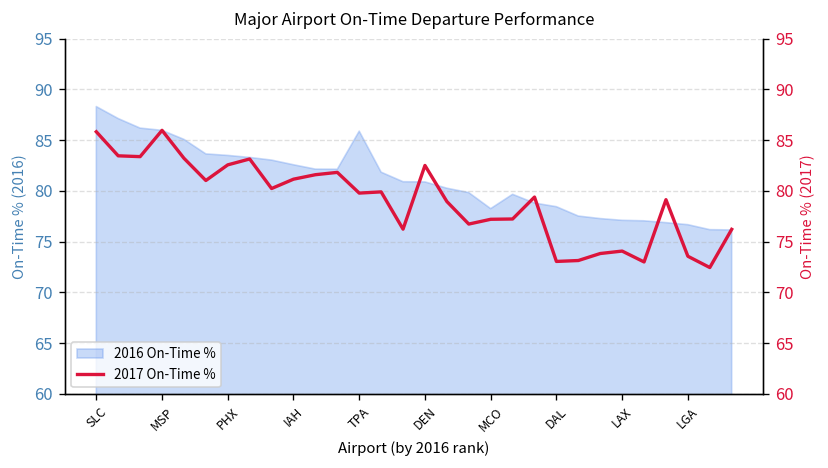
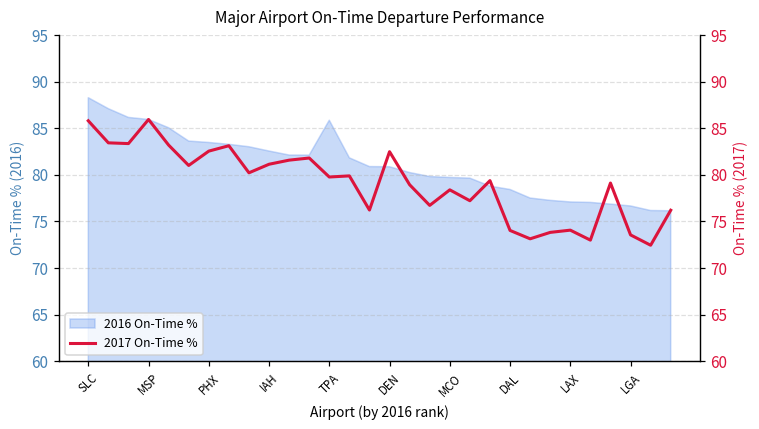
2016 On-Time %, MCO: 78 -> 80
2017 On-Time %, MCO: 77 -> 78
2017 On-Time %, DAL: 73 -> 74
